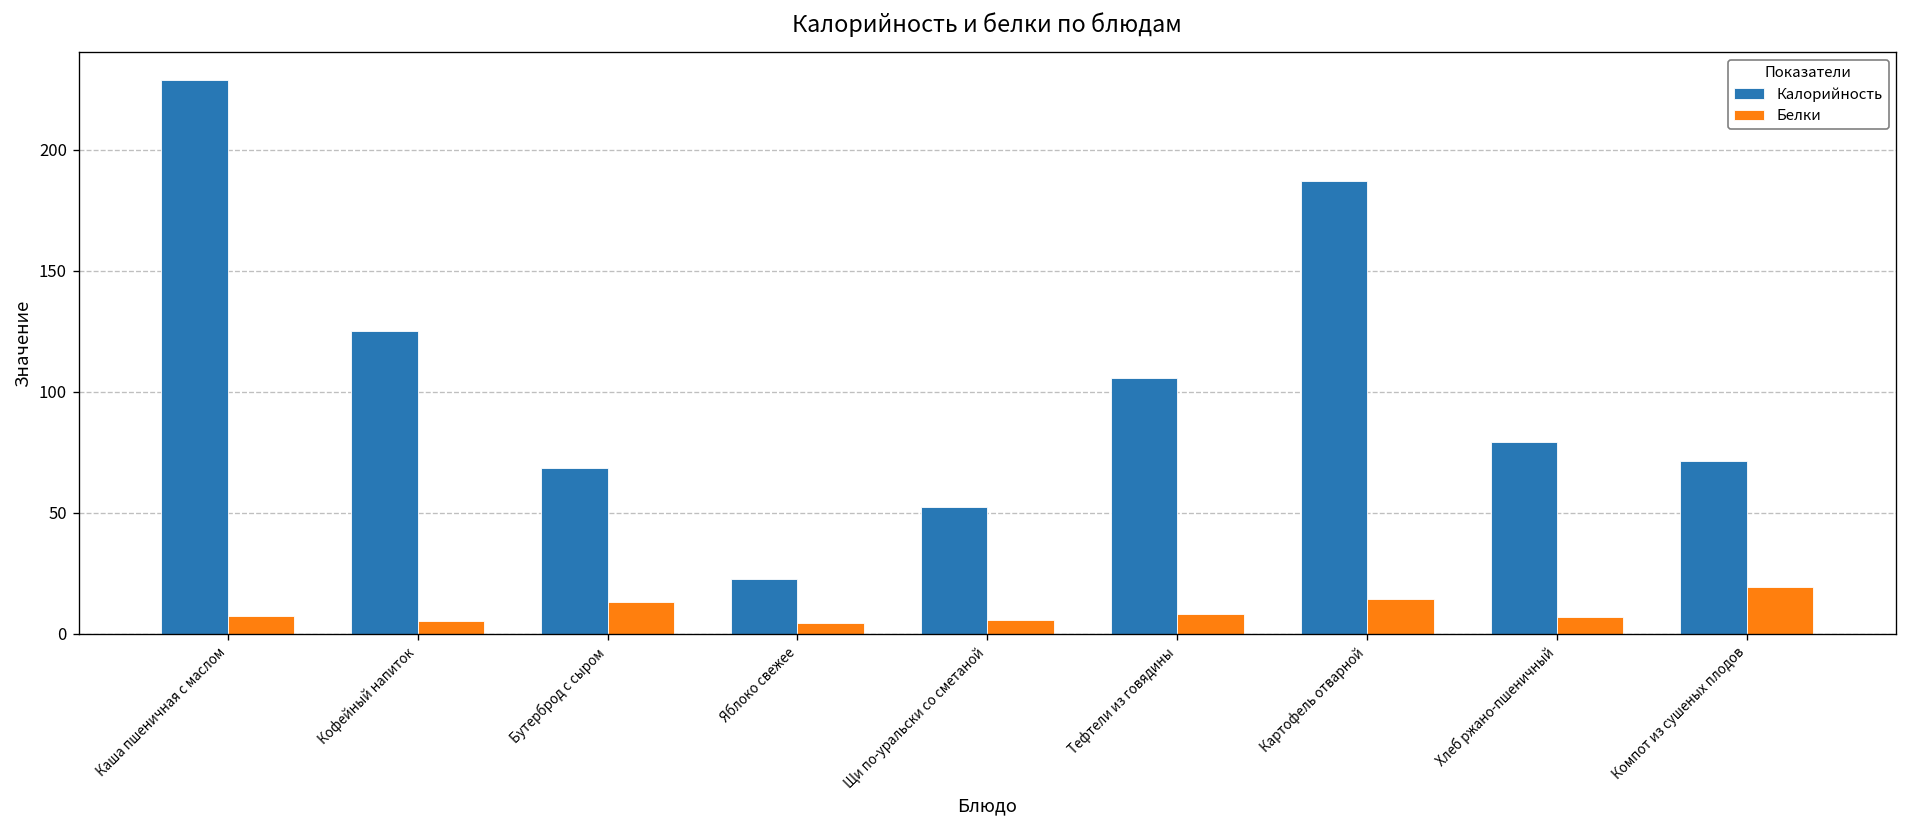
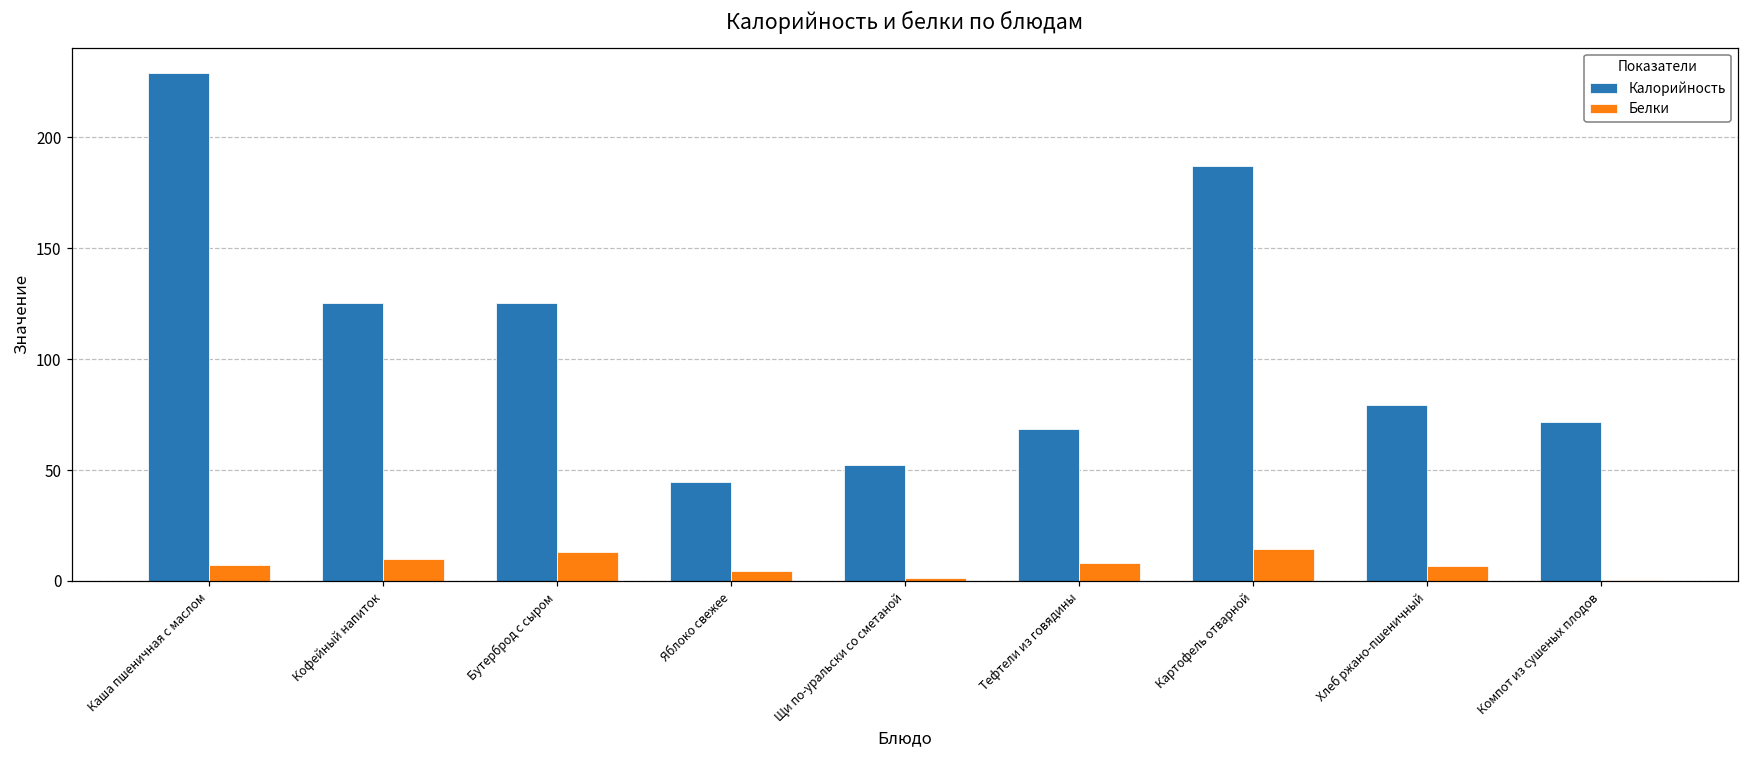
Белки, Кофейный напиток: 5 -> 10
Калорийность, Бутерброд с сыром: 68 -> 125
Калорийность, Яблоко свежее: 23 -> 45
Белки, Щи по-уральски со сметаной: 6 -> 2
Калорийность, Тефтели из говядины: 106 -> 68
Белки, Компот из сушеных плодов: 19 -> 0
